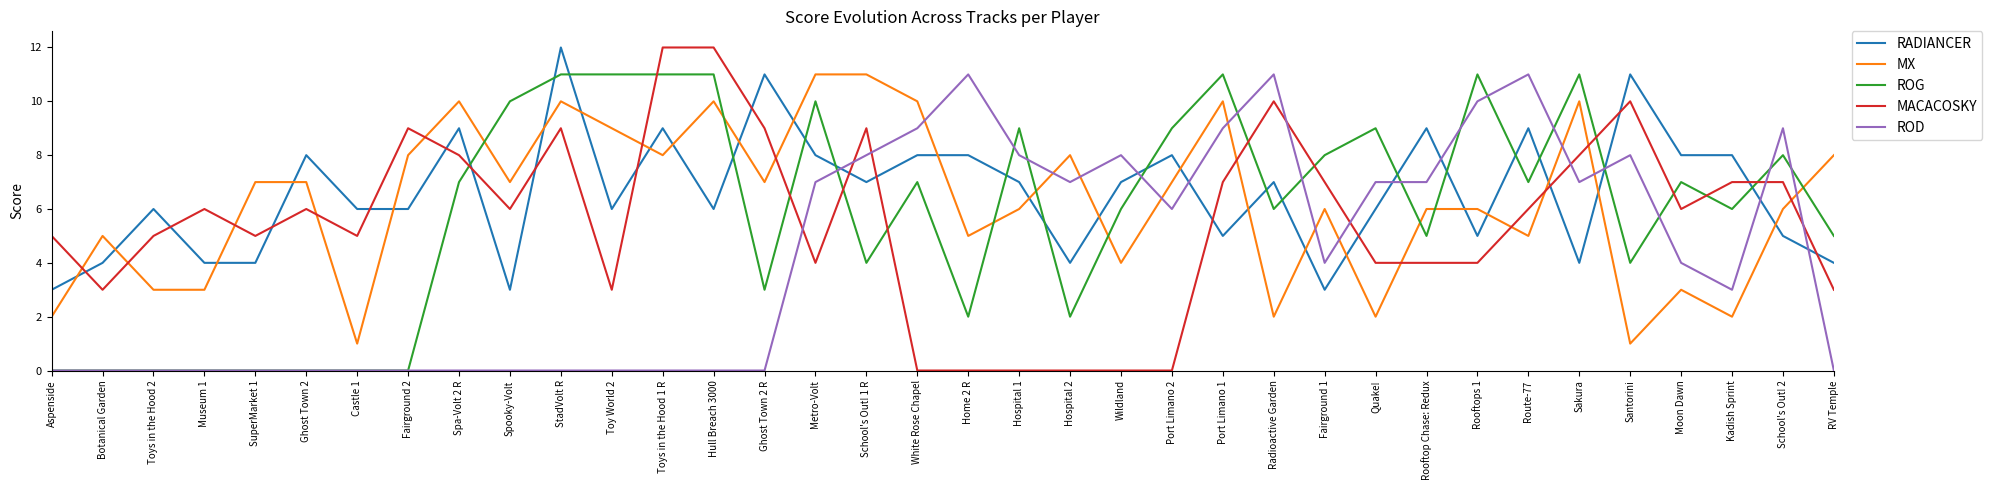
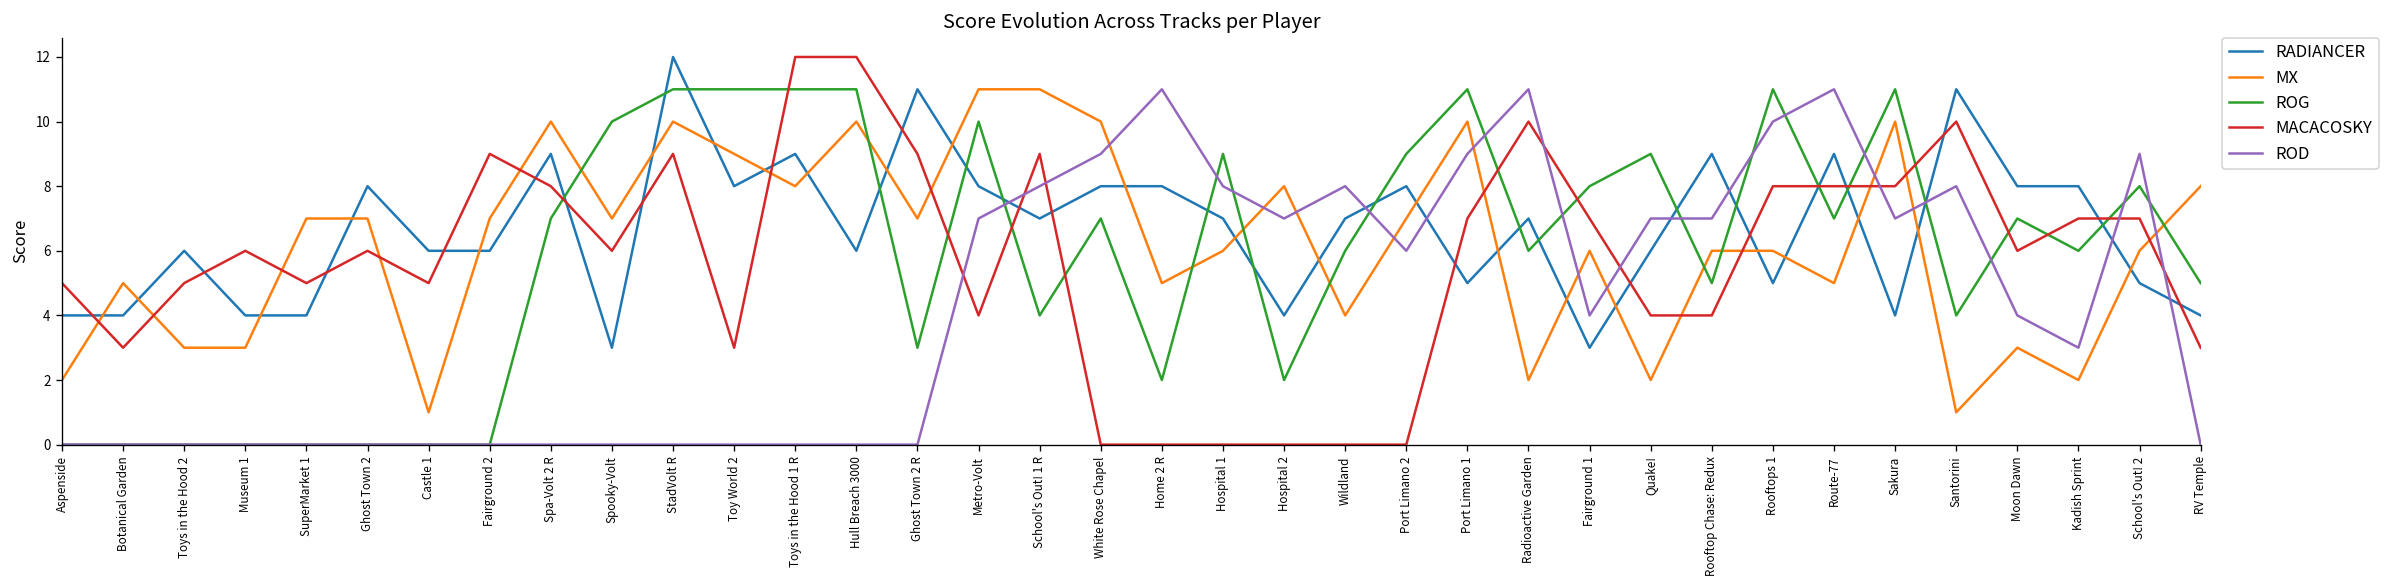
RADIANCER, Aspenside: 3 -> 4
MX, Fairground 2: 8 -> 7
RADIANCER, Toy World 2: 6 -> 8
MACACOSKY, Rooftops 1: 4 -> 8
MACACOSKY, Route-77: 6 -> 8
